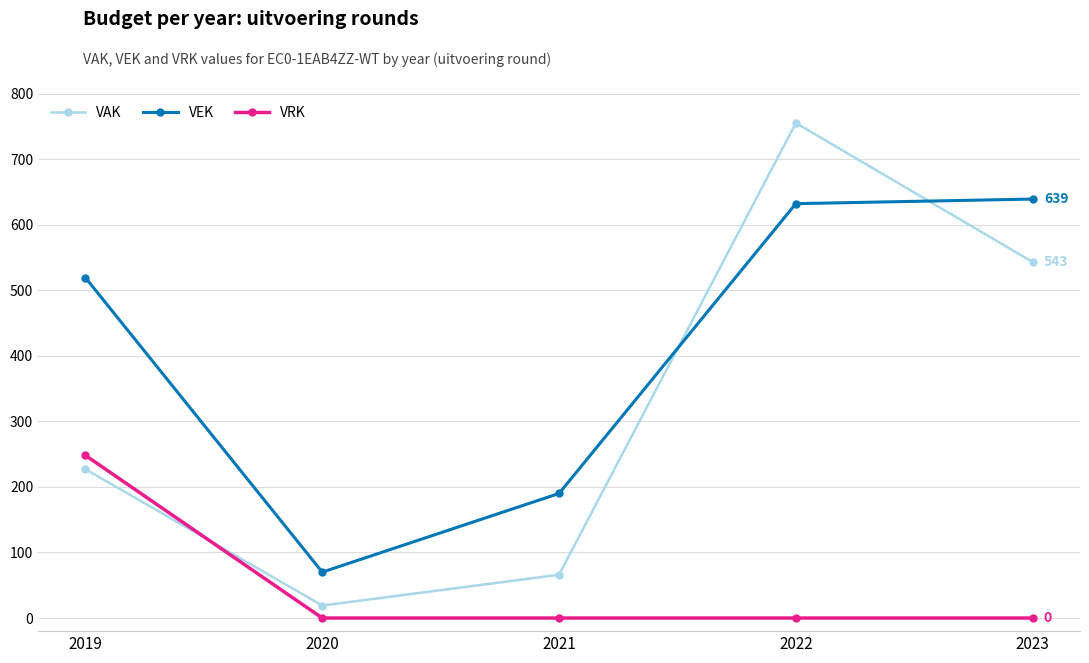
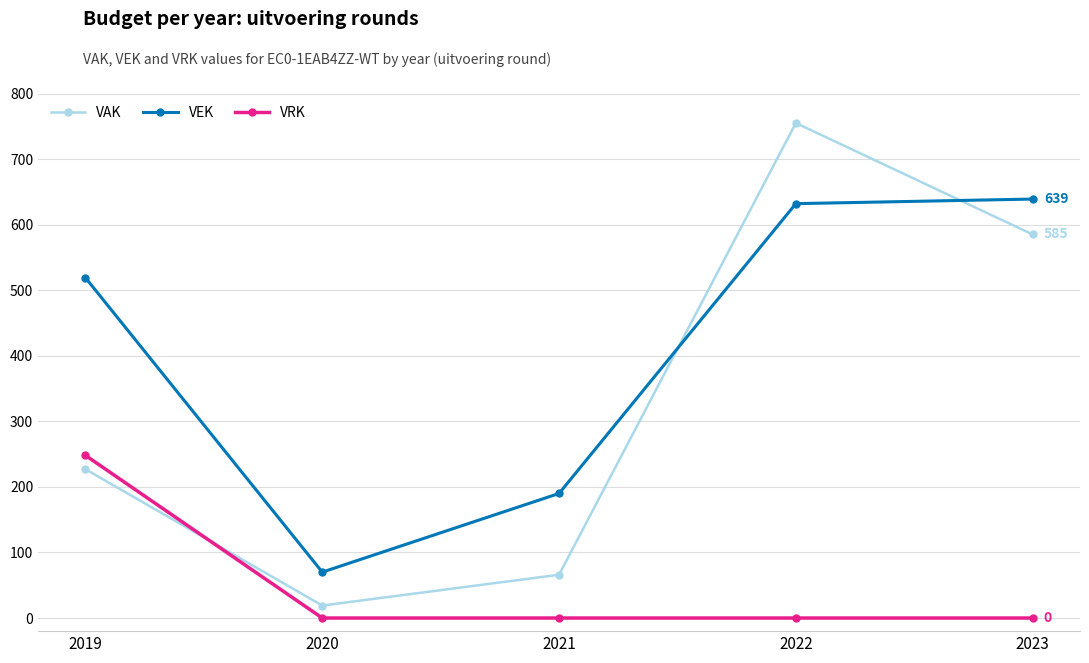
VAK, 2023: 543 -> 585
